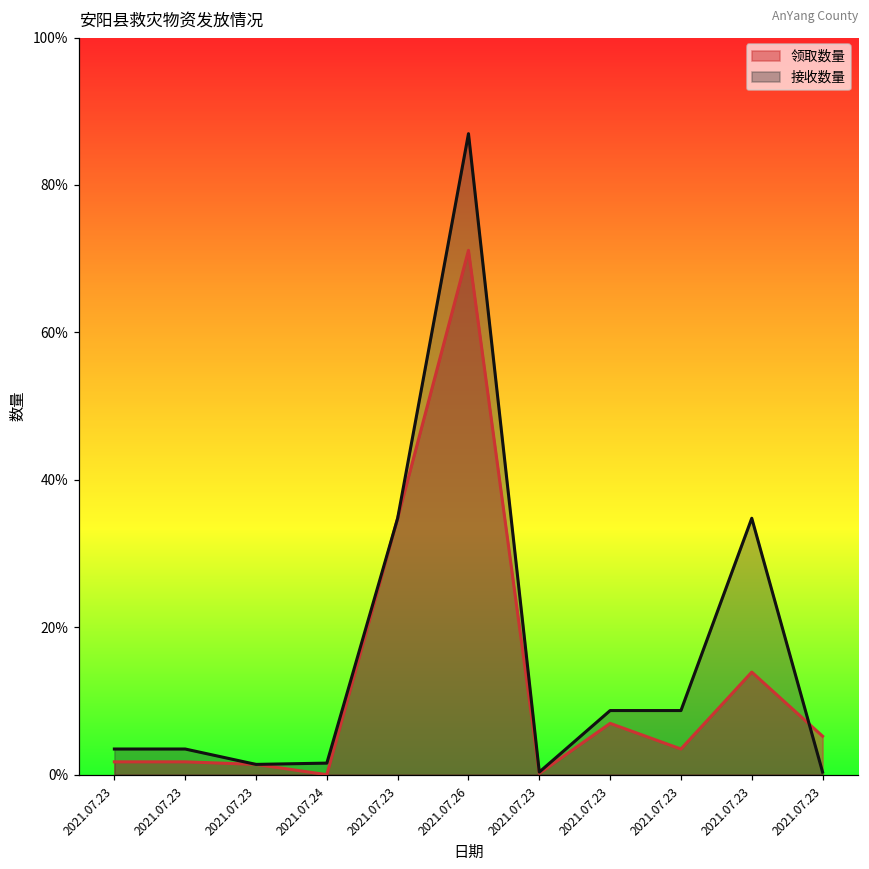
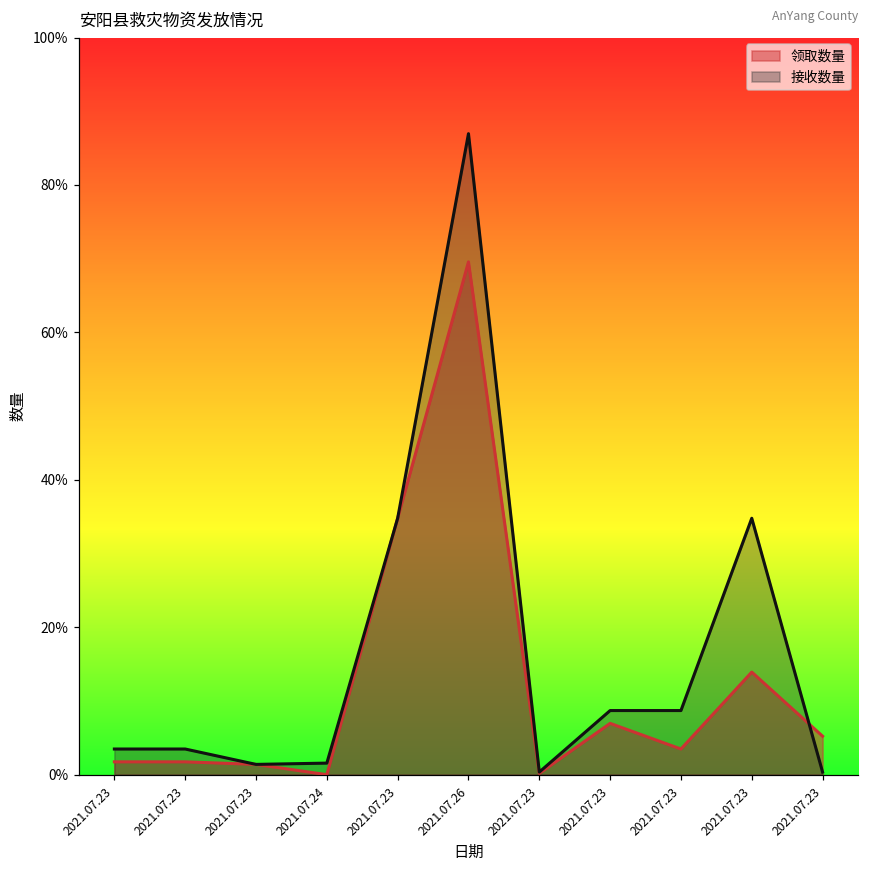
领取数量, 2021.07.26: 71% -> 70%
